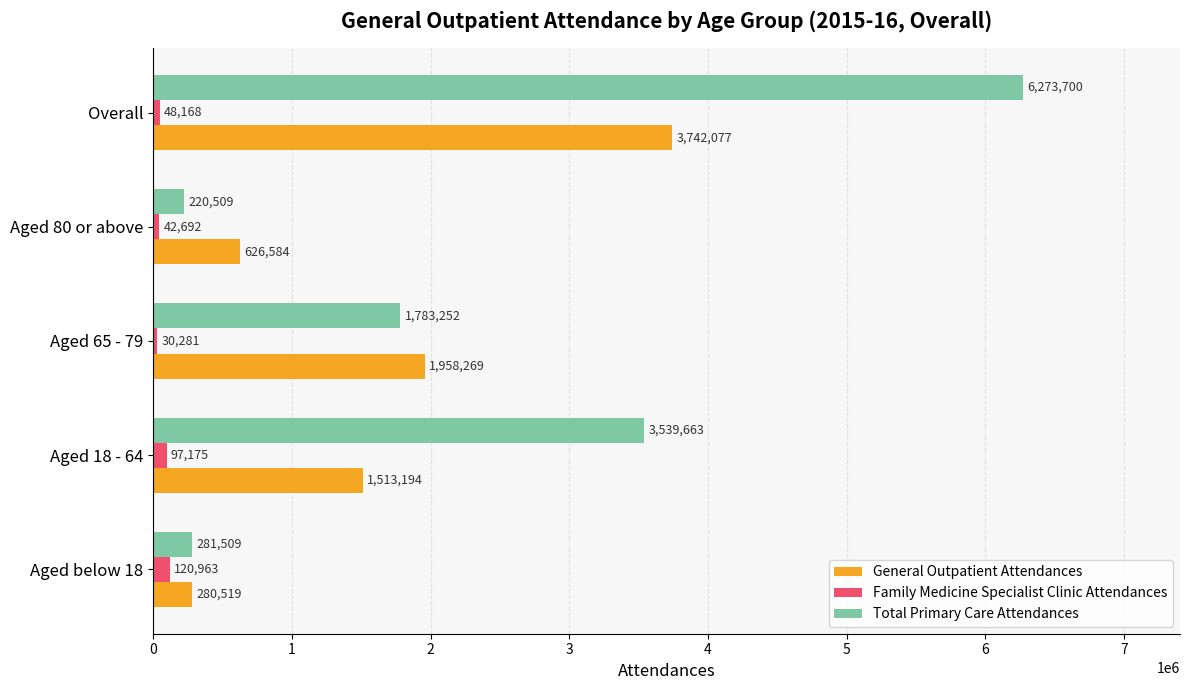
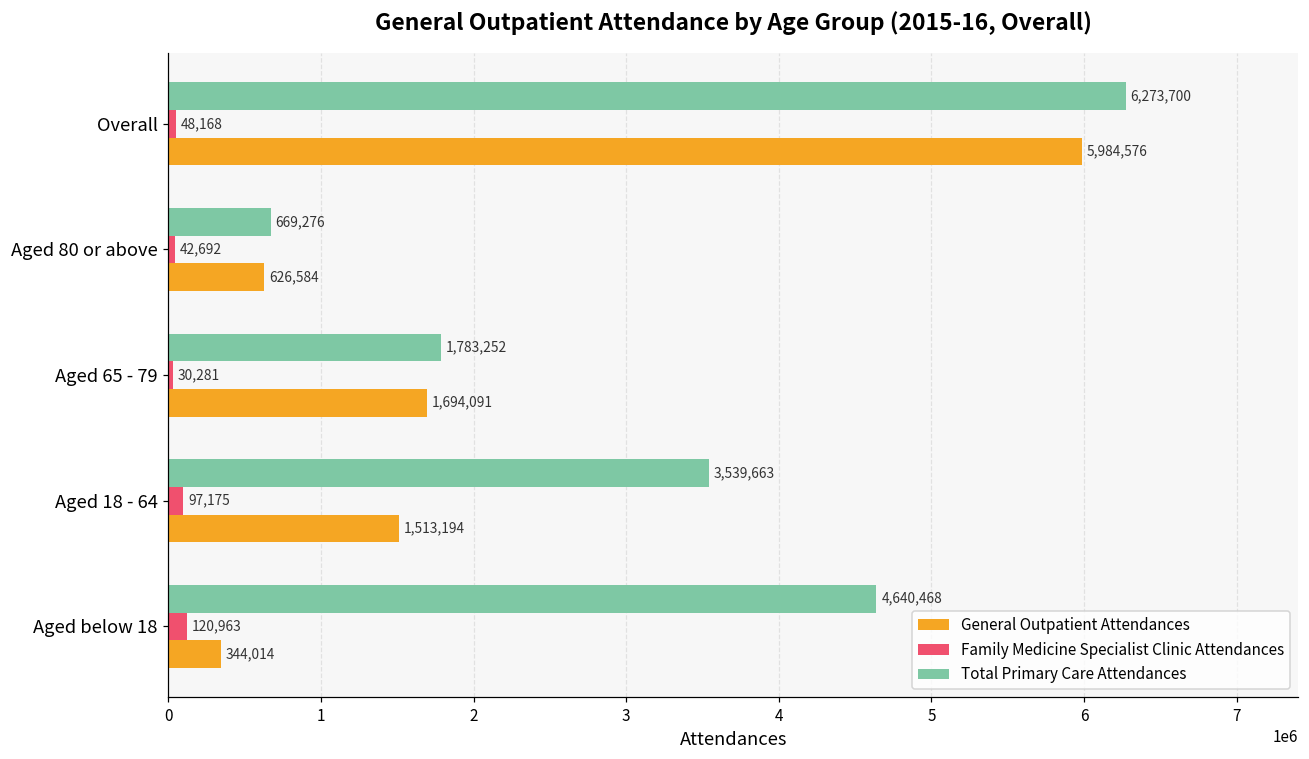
General Outpatient Attendances, Overall: 3,742,077 -> 5,984,576
Total Primary Care Attendances, Aged 80 or above: 220,509 -> 669,276
General Outpatient Attendances, Aged 65 - 79: 1,958,269 -> 1,694,091
Total Primary Care Attendances, Aged below 18: 281,509 -> 4,640,468
General Outpatient Attendances, Aged below 18: 280,519 -> 344,014
